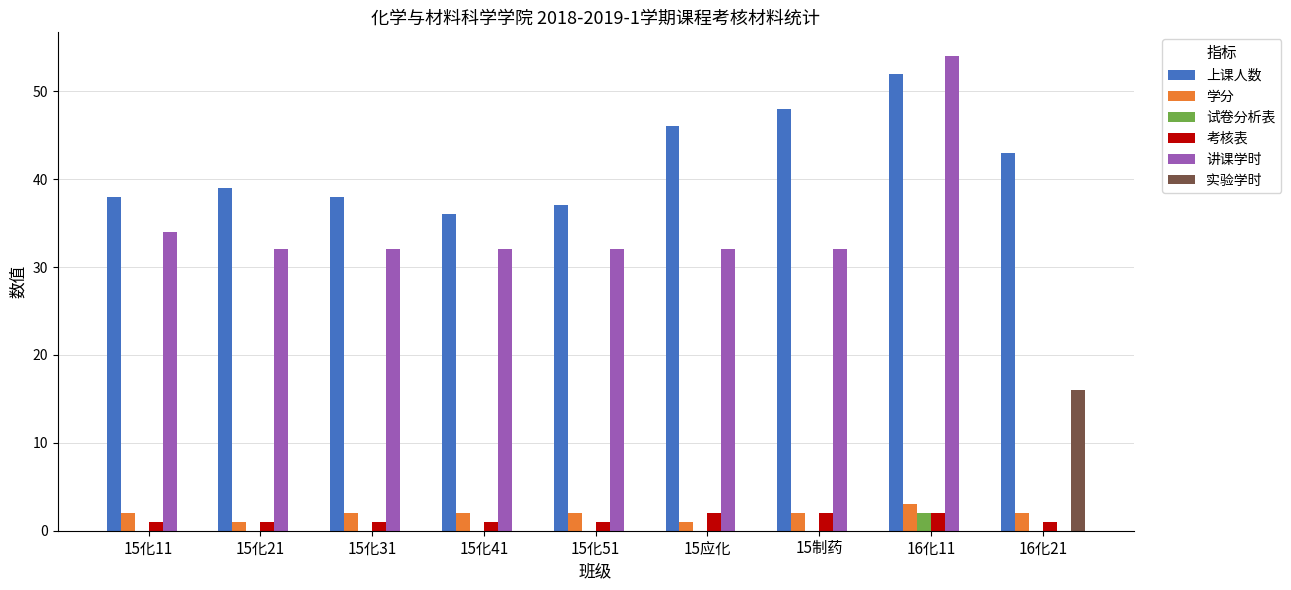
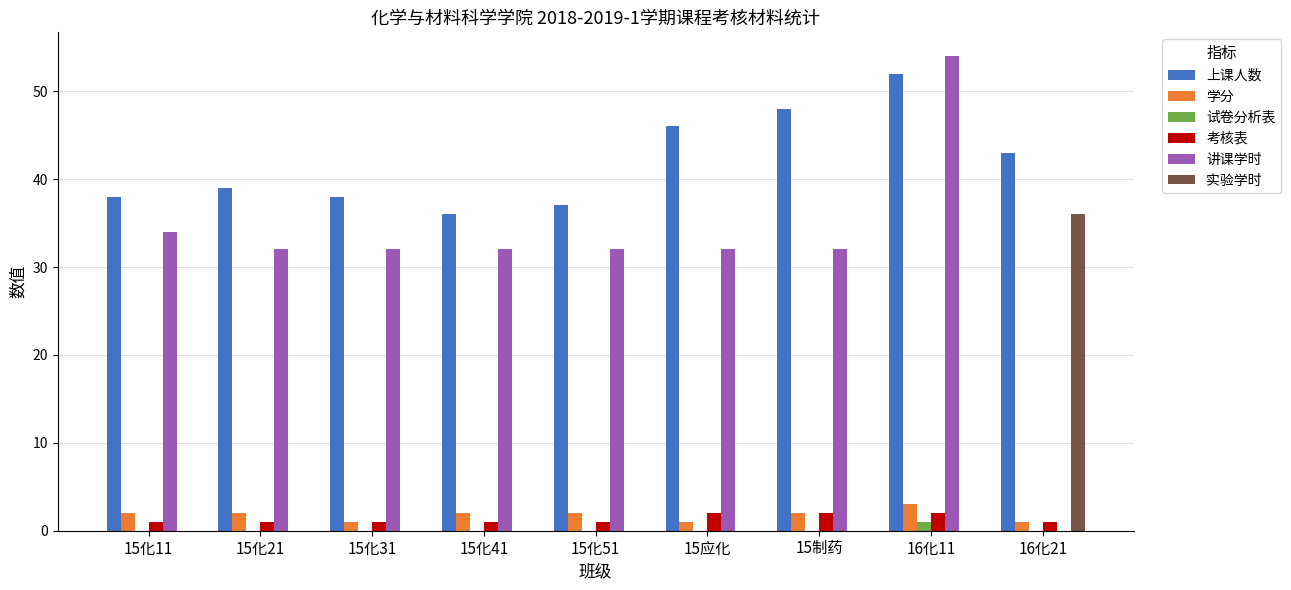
学分, 15化21: 1 -> 2
学分, 15化31: 2 -> 1
试卷分析表, 16化11: 2 -> 1
学分, 16化21: 2 -> 1
实验学时, 16化21: 16 -> 36
